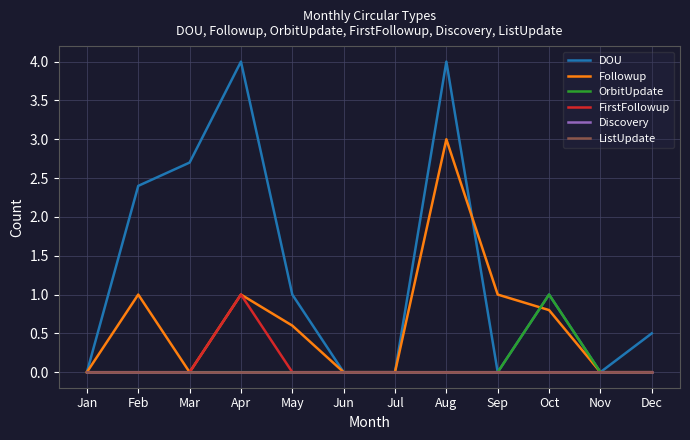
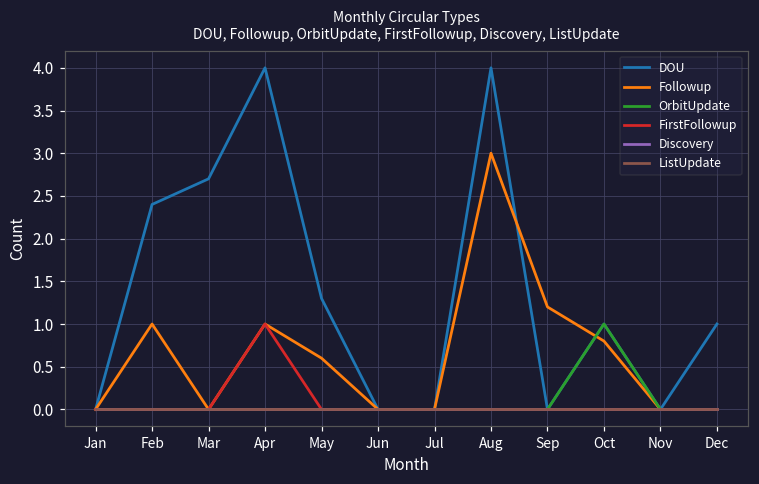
DOU, May: 1.0 -> 1.3
Followup, Sep: 1.0 -> 1.2
DOU, Dec: 0.5 -> 1.0
